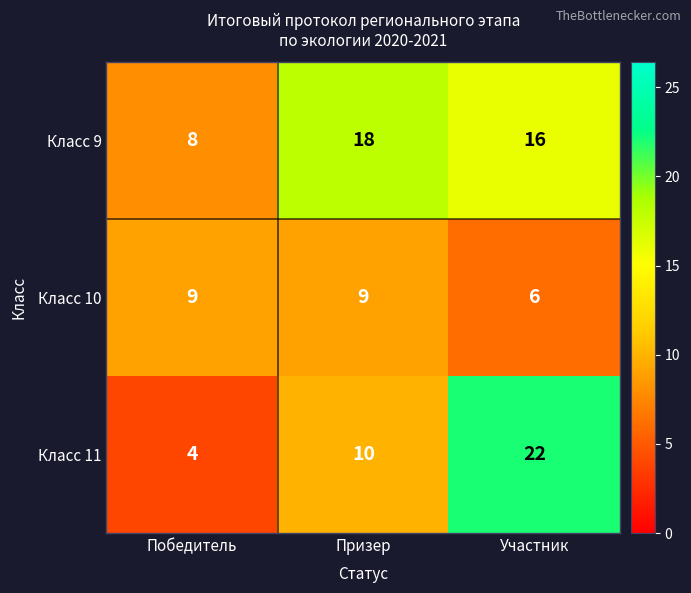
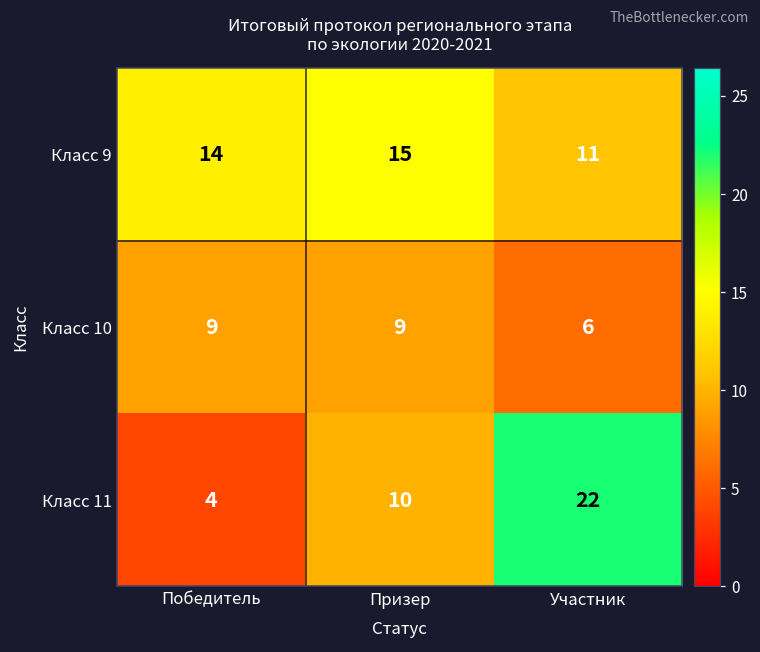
Класс 9, Победитель: 8 -> 14
Класс 9, Призер: 18 -> 15
Класс 9, Участник: 16 -> 11
